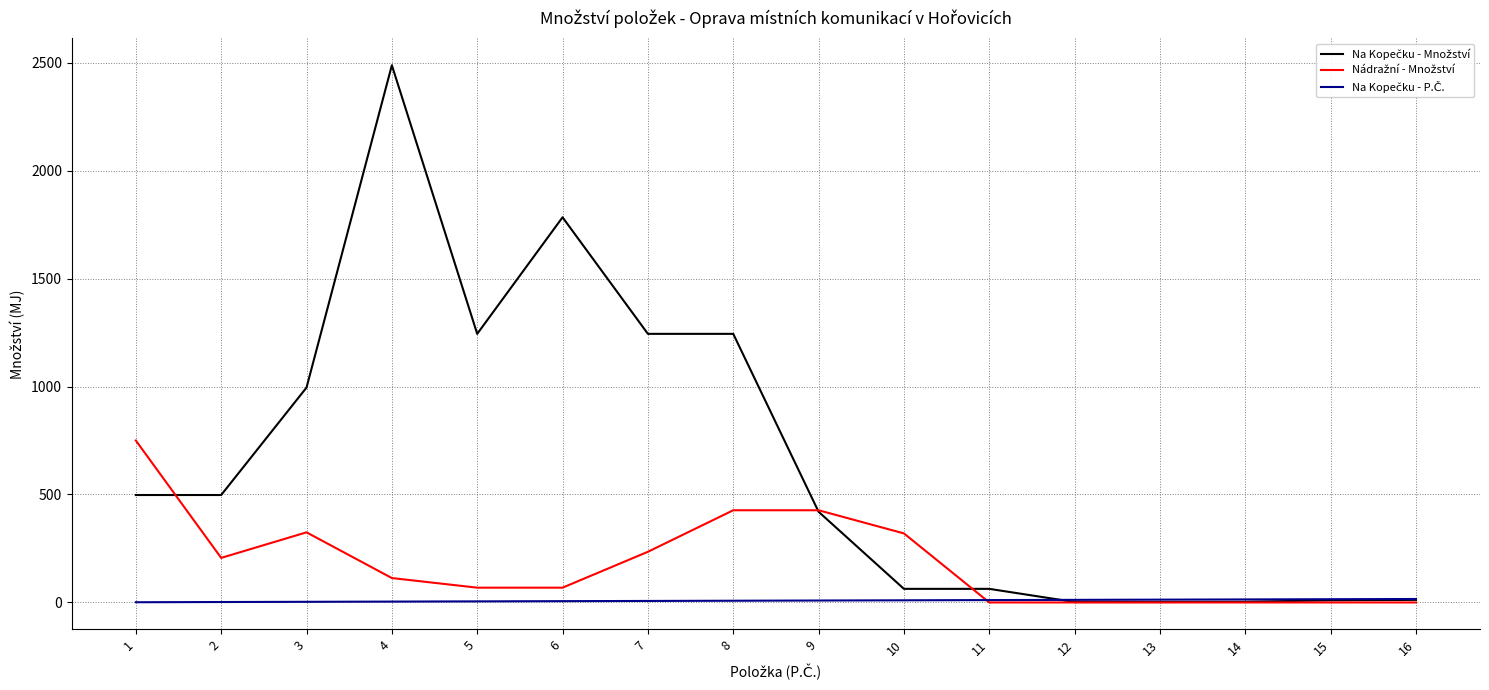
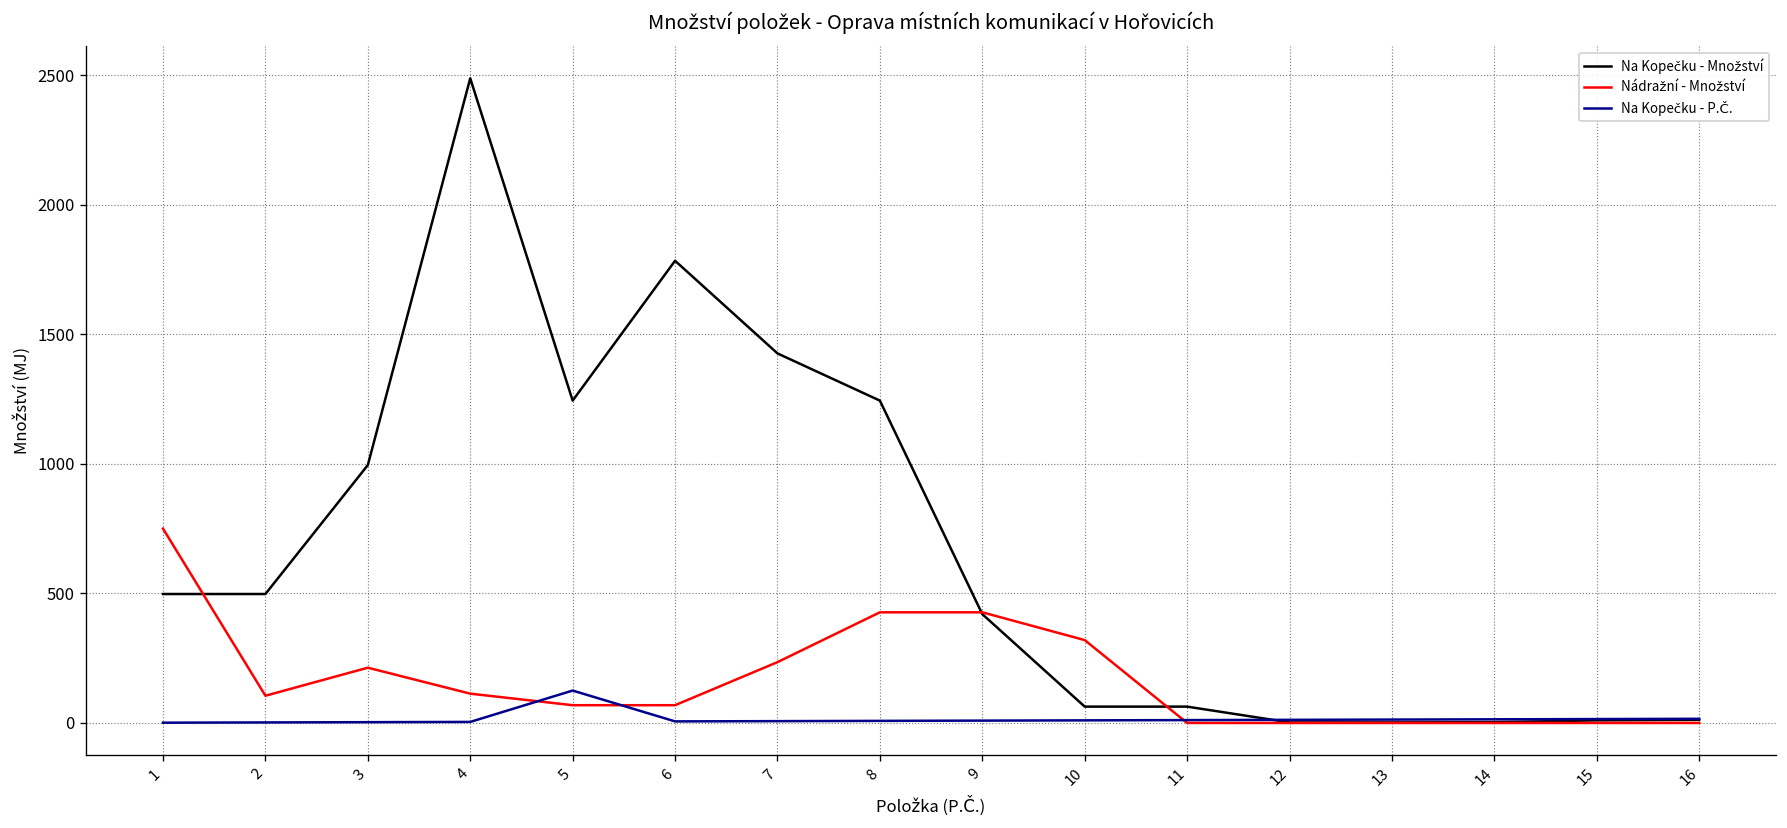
Nádražní - Množství, 2: 210 -> 110
Nádražní - Množství, 3: 320 -> 210
Na Kopečku - P.Č., 5: 10 -> 130
Na Kopečku - Množství, 7: 1240 -> 1430
